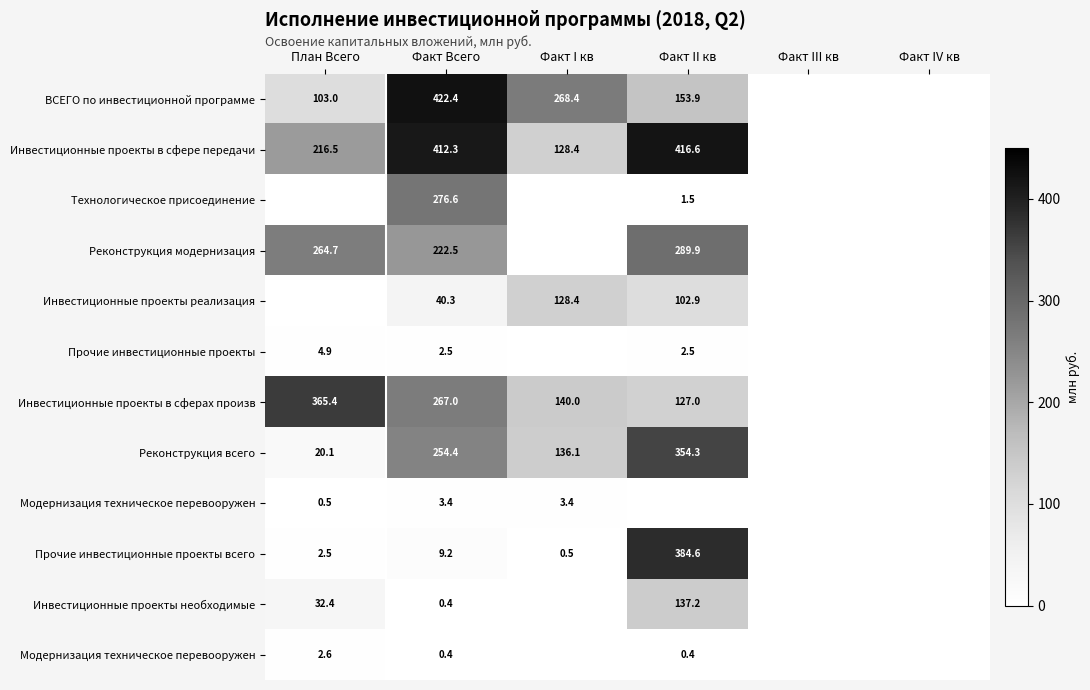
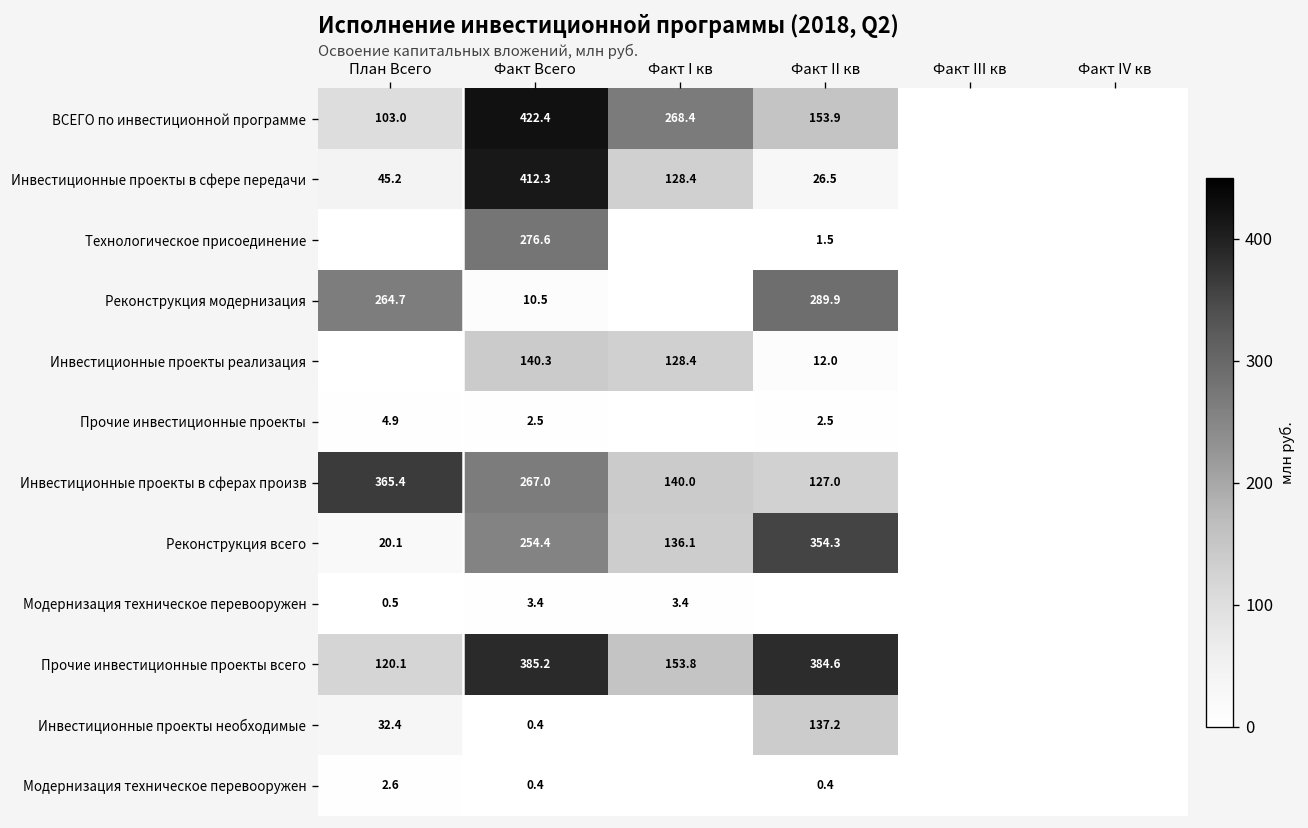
Инвестиционные проекты в сфере передачи, План Всего: 216.5 -> 45.2
Инвестиционные проекты в сфере передачи, Факт II кв: 416.6 -> 26.5
Реконструкция модернизация, Факт Всего: 222.5 -> 10.5
Инвестиционные проекты реализация, Факт Всего: 40.3 -> 140.3
Инвестиционные проекты реализация, Факт II кв: 102.9 -> 12.0
Прочие инвестиционные проекты всего, План Всего: 2.5 -> 120.1
Прочие инвестиционные проекты всего, Факт Всего: 9.2 -> 385.2
Прочие инвестиционные проекты всего, Факт I кв: 0.5 -> 153.8
